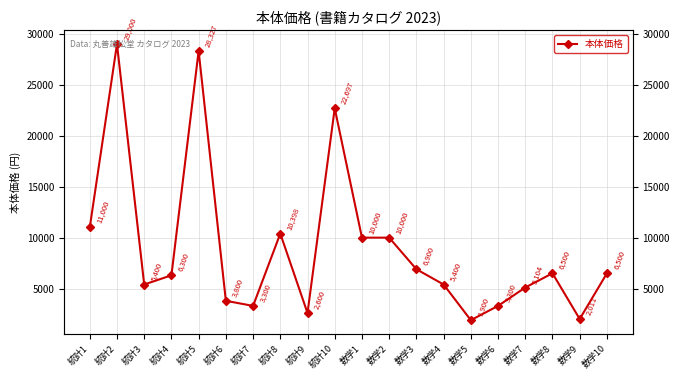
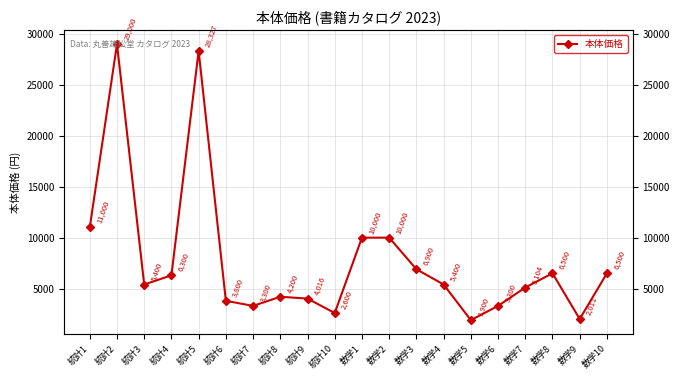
統計8: 10,398 -> 4,200
統計9: 2,600 -> 4,016
統計10: 22,697 -> 2,600
